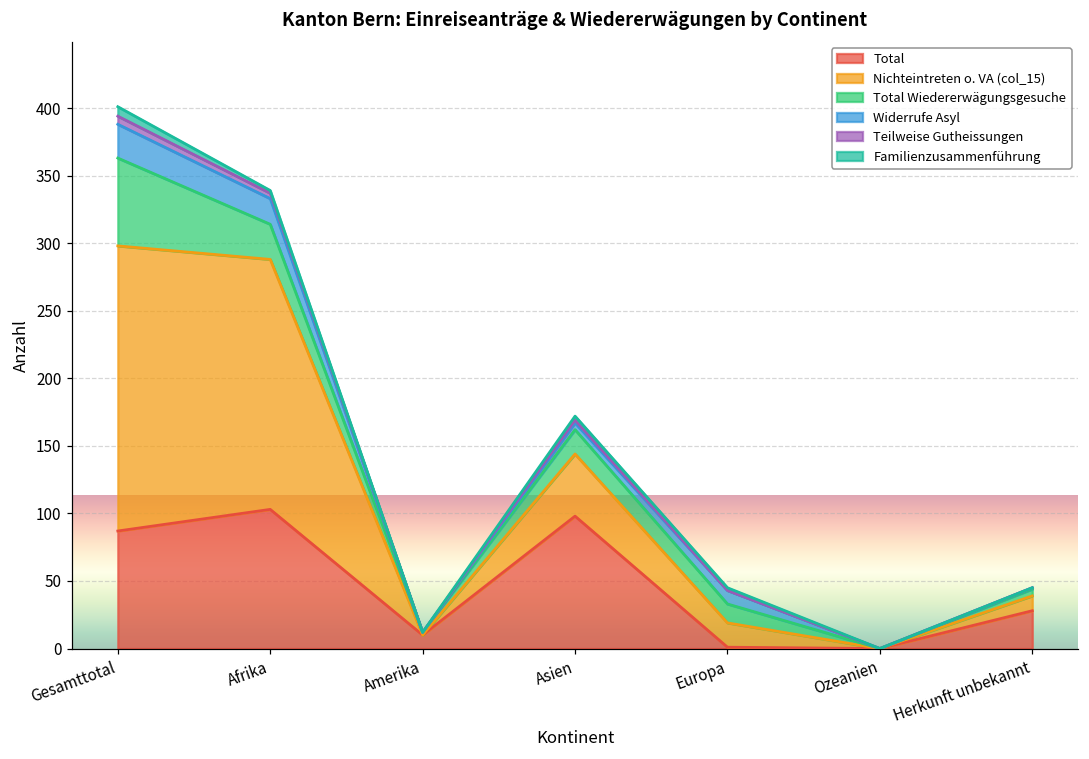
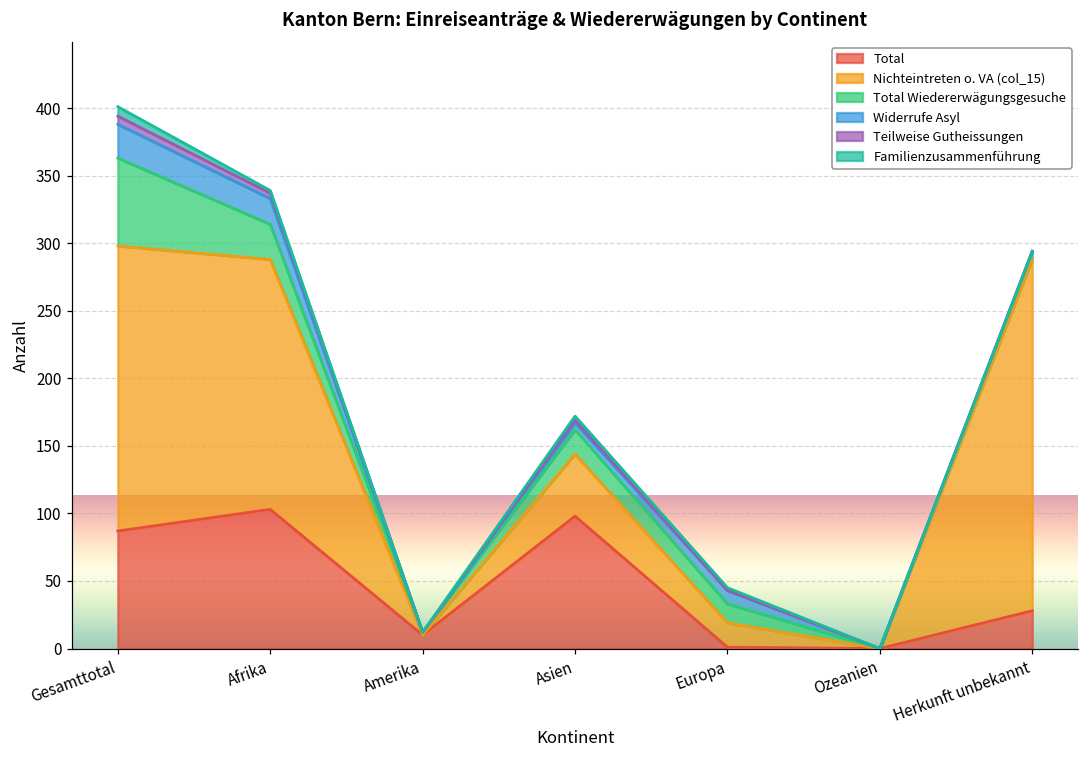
Nichteintreten o. VA (col_15), Herkunft unbekannt: 11 -> 260
